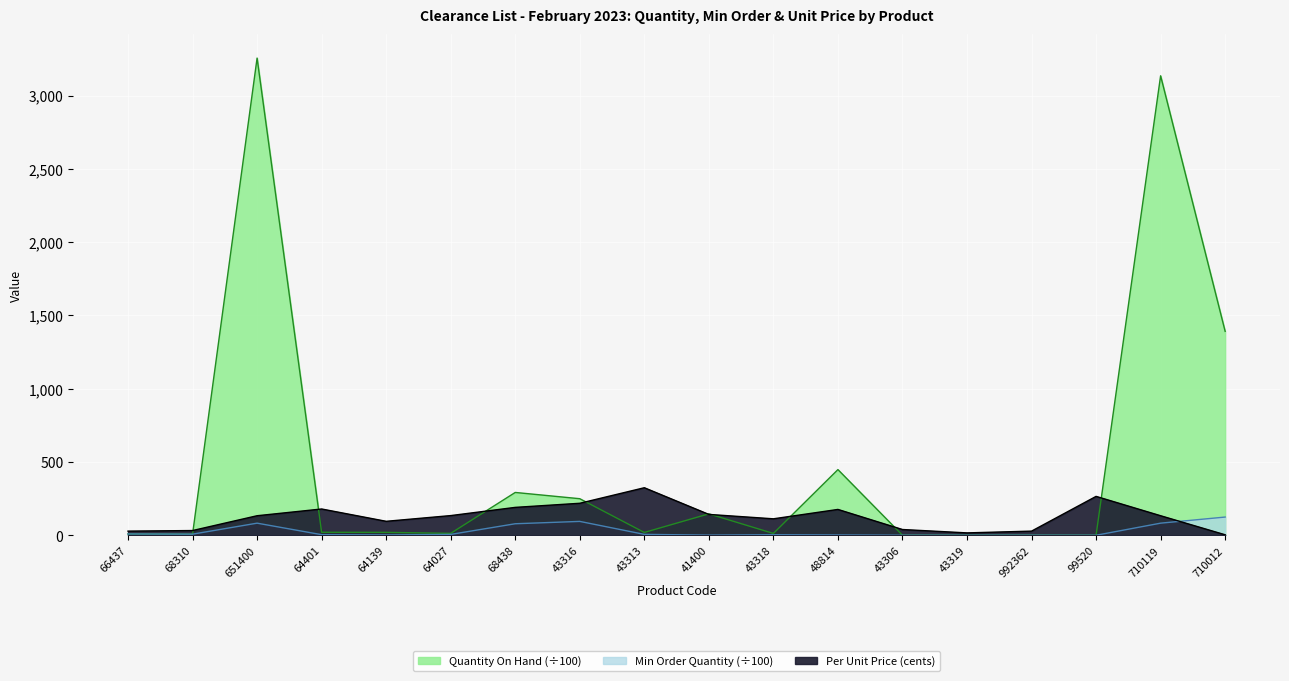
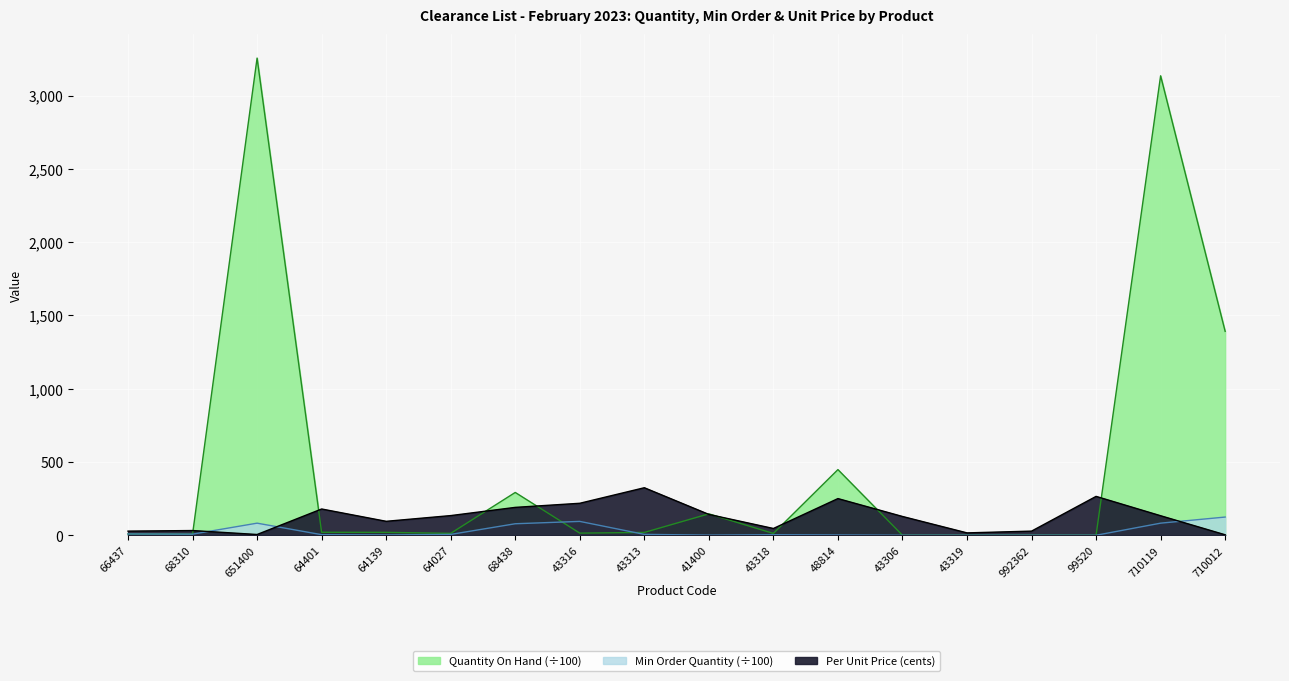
Per Unit Price (cents), 651400: 130 -> 10
Quantity On Hand (÷100), 43316: 250 -> 20
Per Unit Price (cents), 43318: 110 -> 50
Per Unit Price (cents), 48814: 180 -> 250
Per Unit Price (cents), 43306: 40 -> 130
